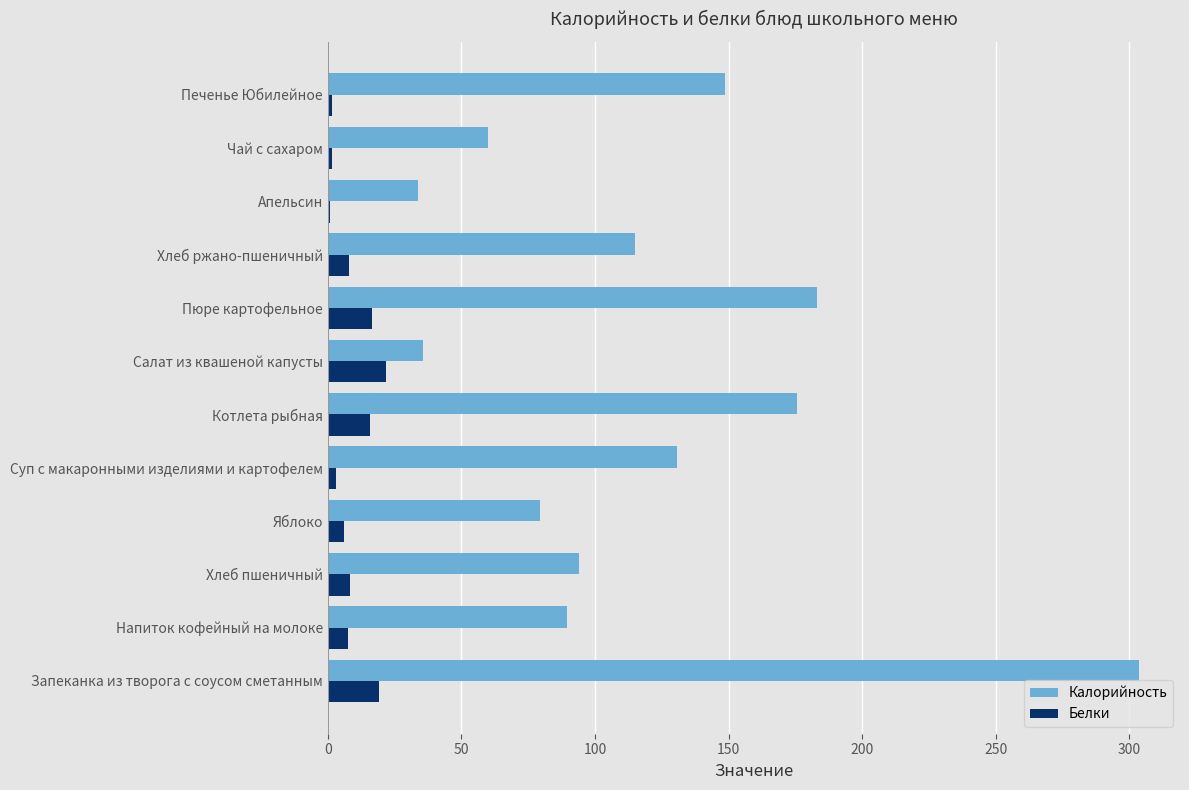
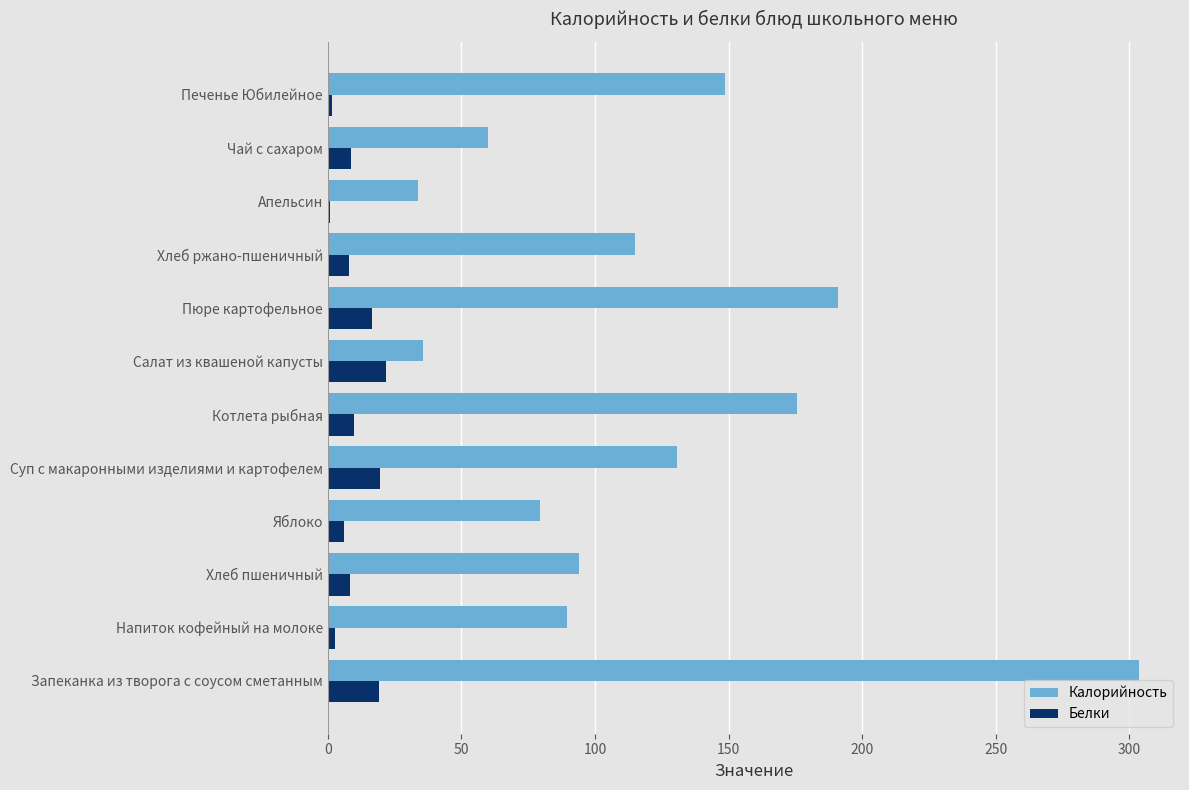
Белки, Чай с сахаром: 2 -> 9
Калорийность, Пюре картофельное: 183 -> 191
Белки, Котлета рыбная: 16 -> 10
Белки, Суп с макаронными изделиями и картофелем: 3 -> 20
Белки, Напиток кофейный на молоке: 7 -> 3
